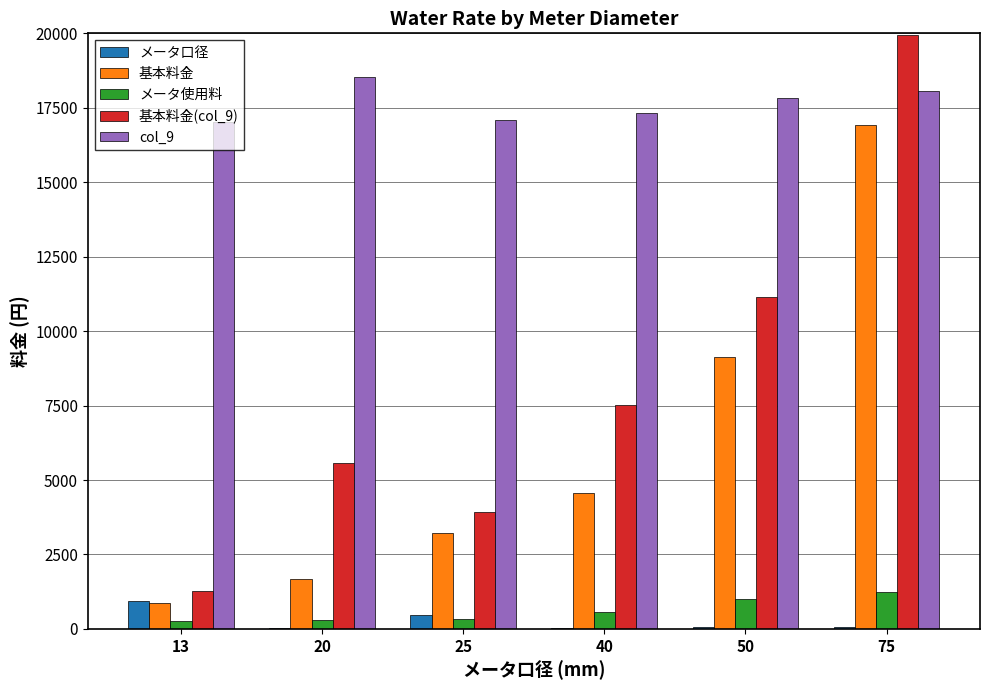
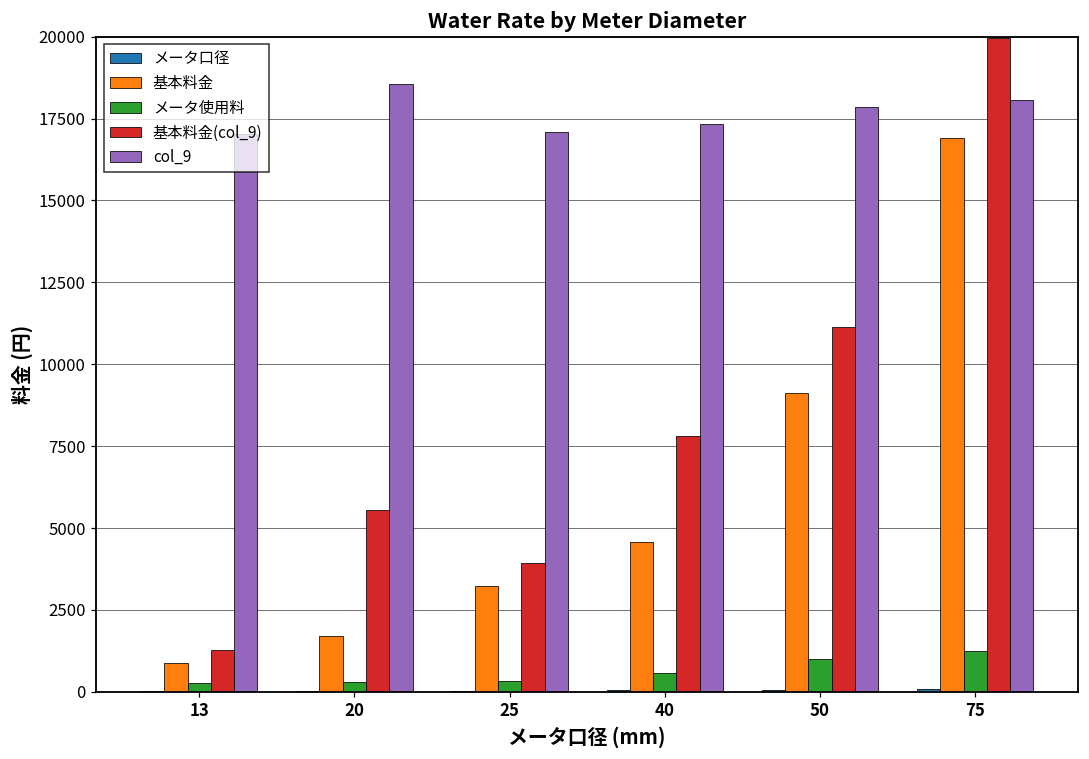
メータ口径, 13: 900 -> 0
メータ口径, 25: 500 -> 0
基本料金(col_9), 40: 7500 -> 7800
